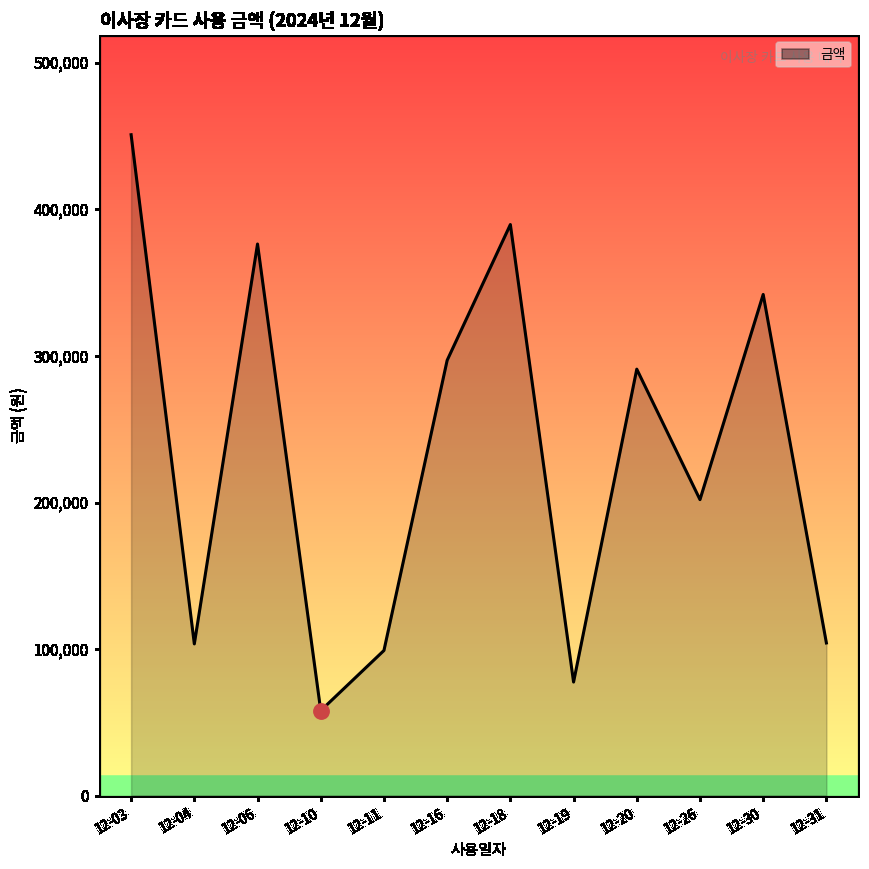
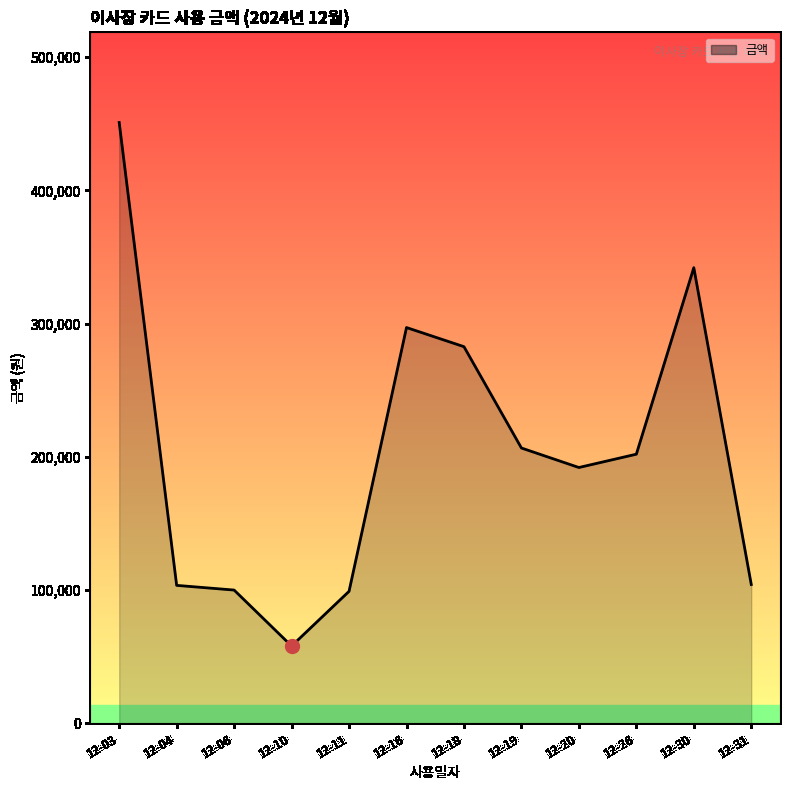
금액, 12-06: 376,000 -> 100,000
금액, 12-18: 390,000 -> 283,000
금액, 12-19: 78,000 -> 207,000
금액, 12-20: 291,000 -> 192,000
